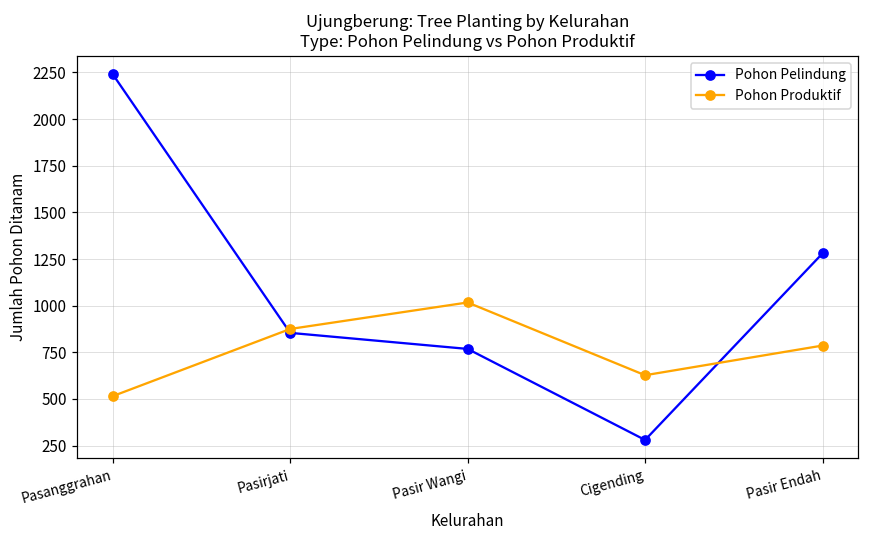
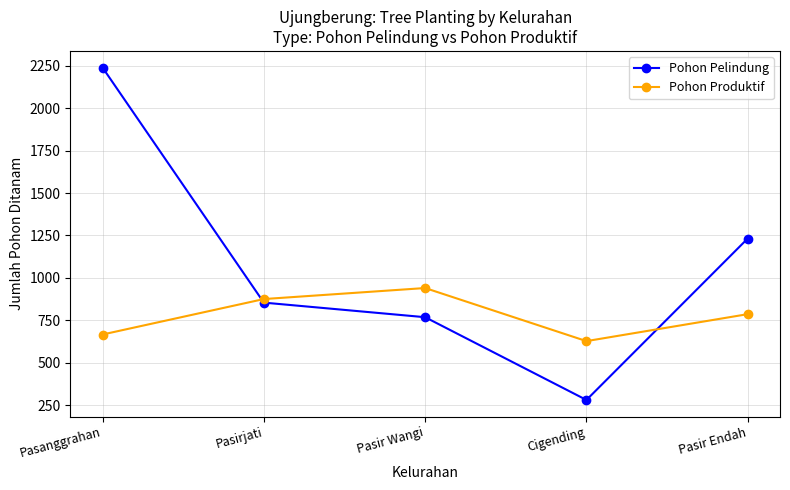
Pohon Produktif, Pasanggrahan: 520 -> 670
Pohon Produktif, Pasir Wangi: 1020 -> 940
Pohon Pelindung, Pasir Endah: 1280 -> 1230
